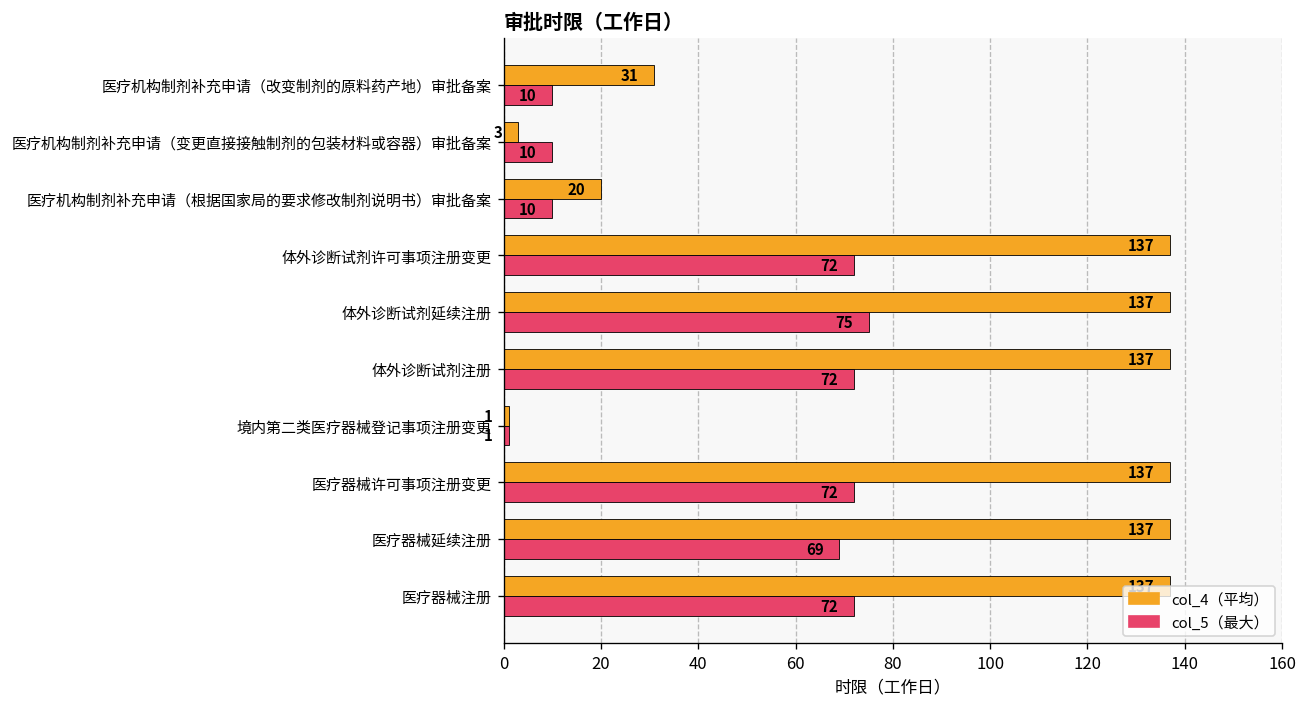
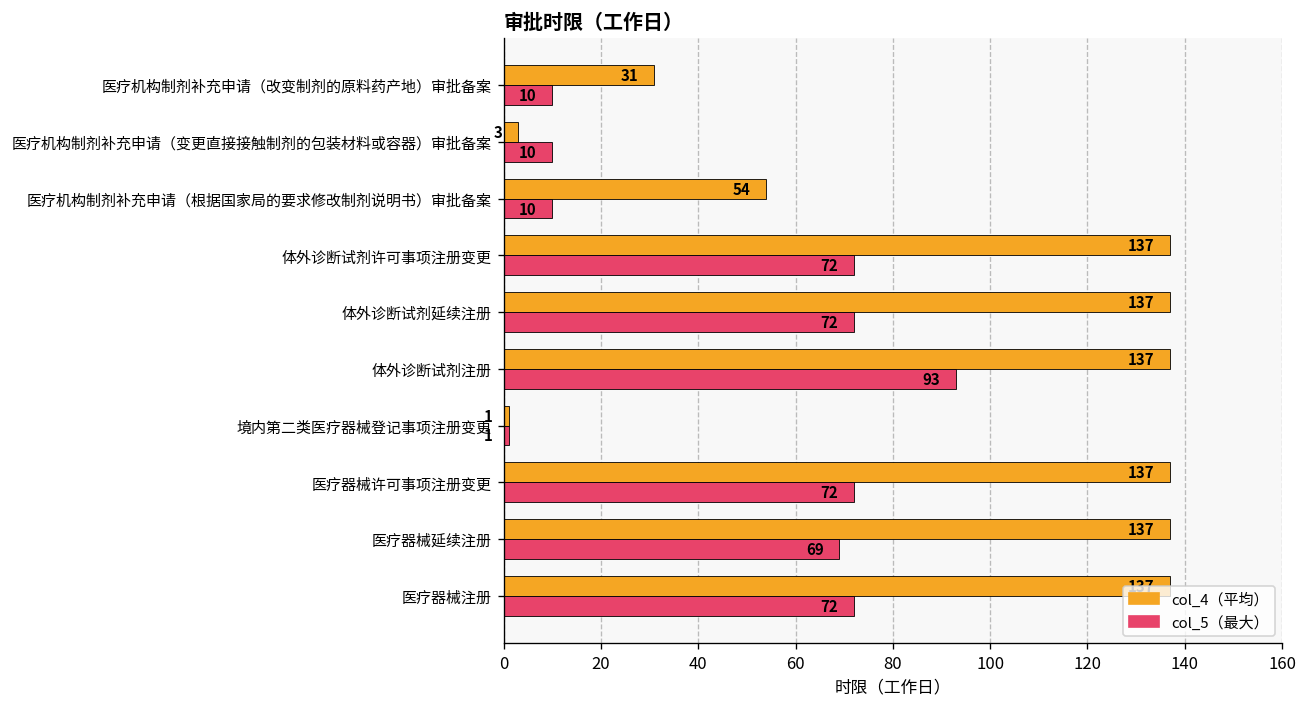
col_4（平均）, 医疗机构制剂补充申请（根据国家局的要求修改制剂说明书）审批备案: 20 -> 54
col_5（最大）, 体外诊断试剂延续注册: 75 -> 72
col_5（最大）, 体外诊断试剂注册: 72 -> 93
